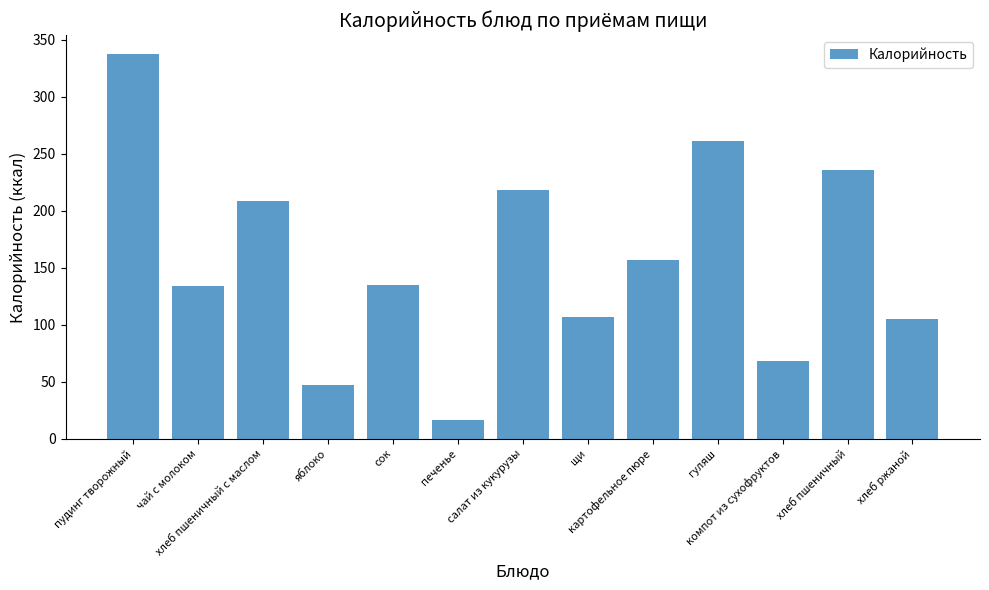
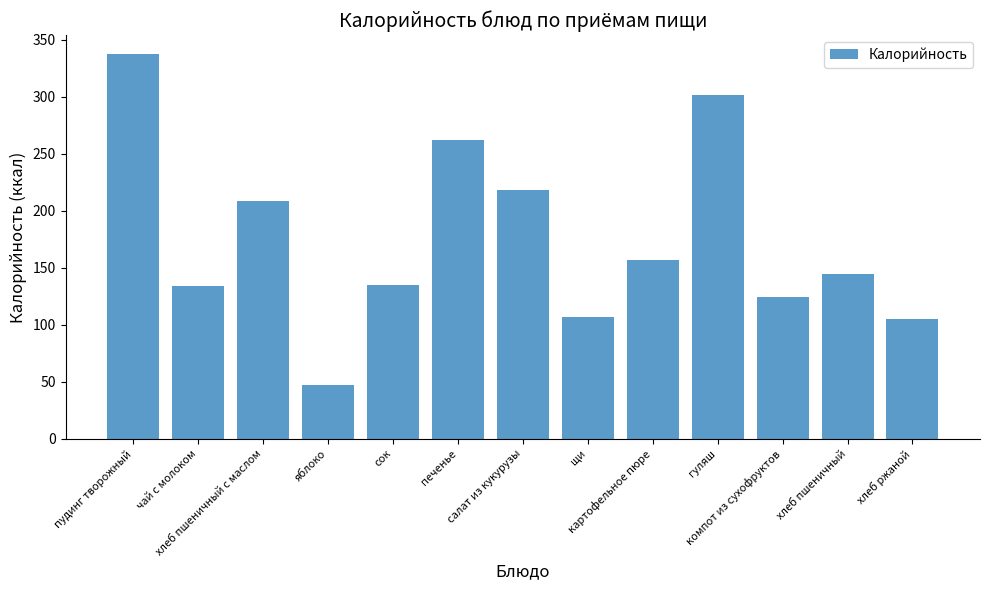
печенье: 16 -> 262
гуляш: 261 -> 301
компот из сухофруктов: 68 -> 124
хлеб пшеничный: 235 -> 145
